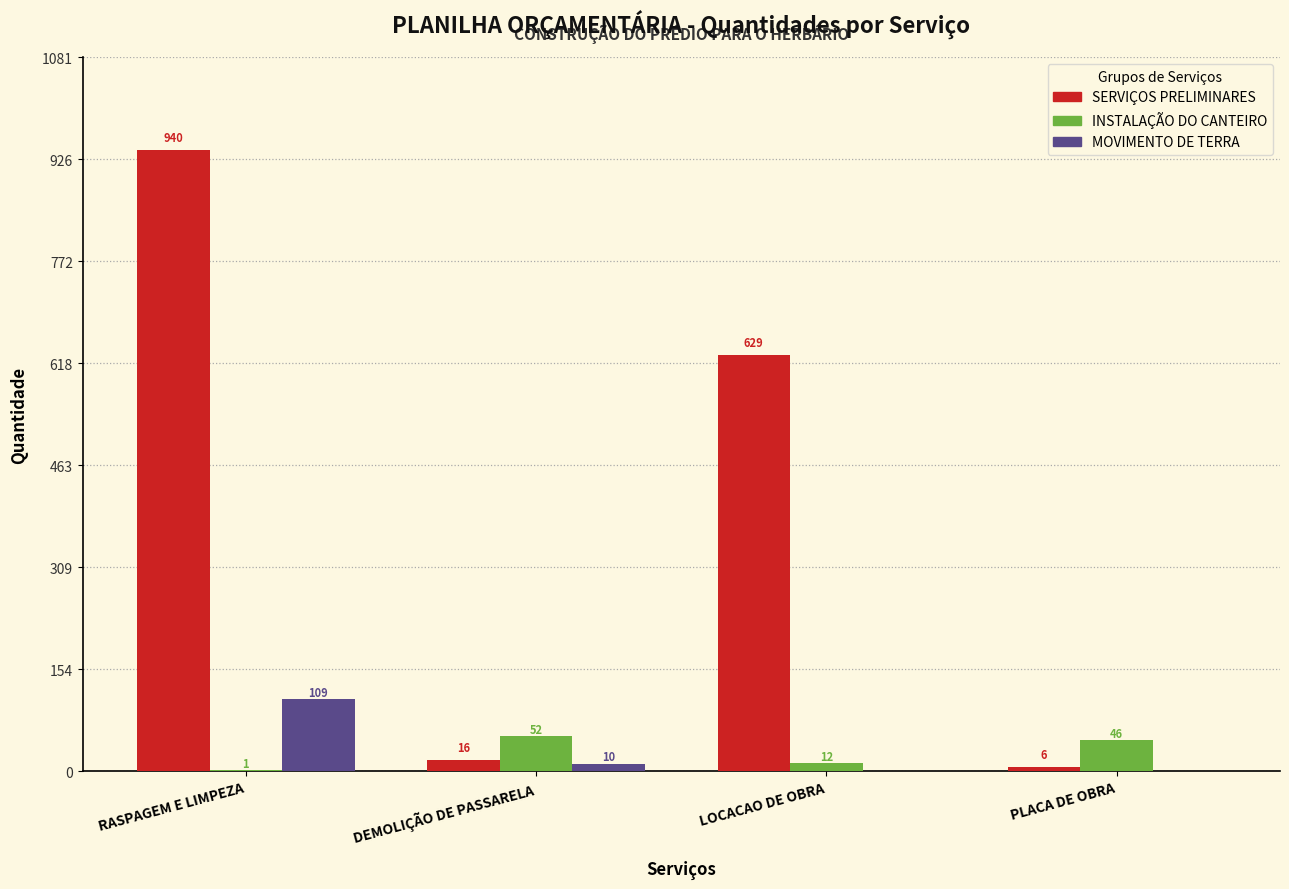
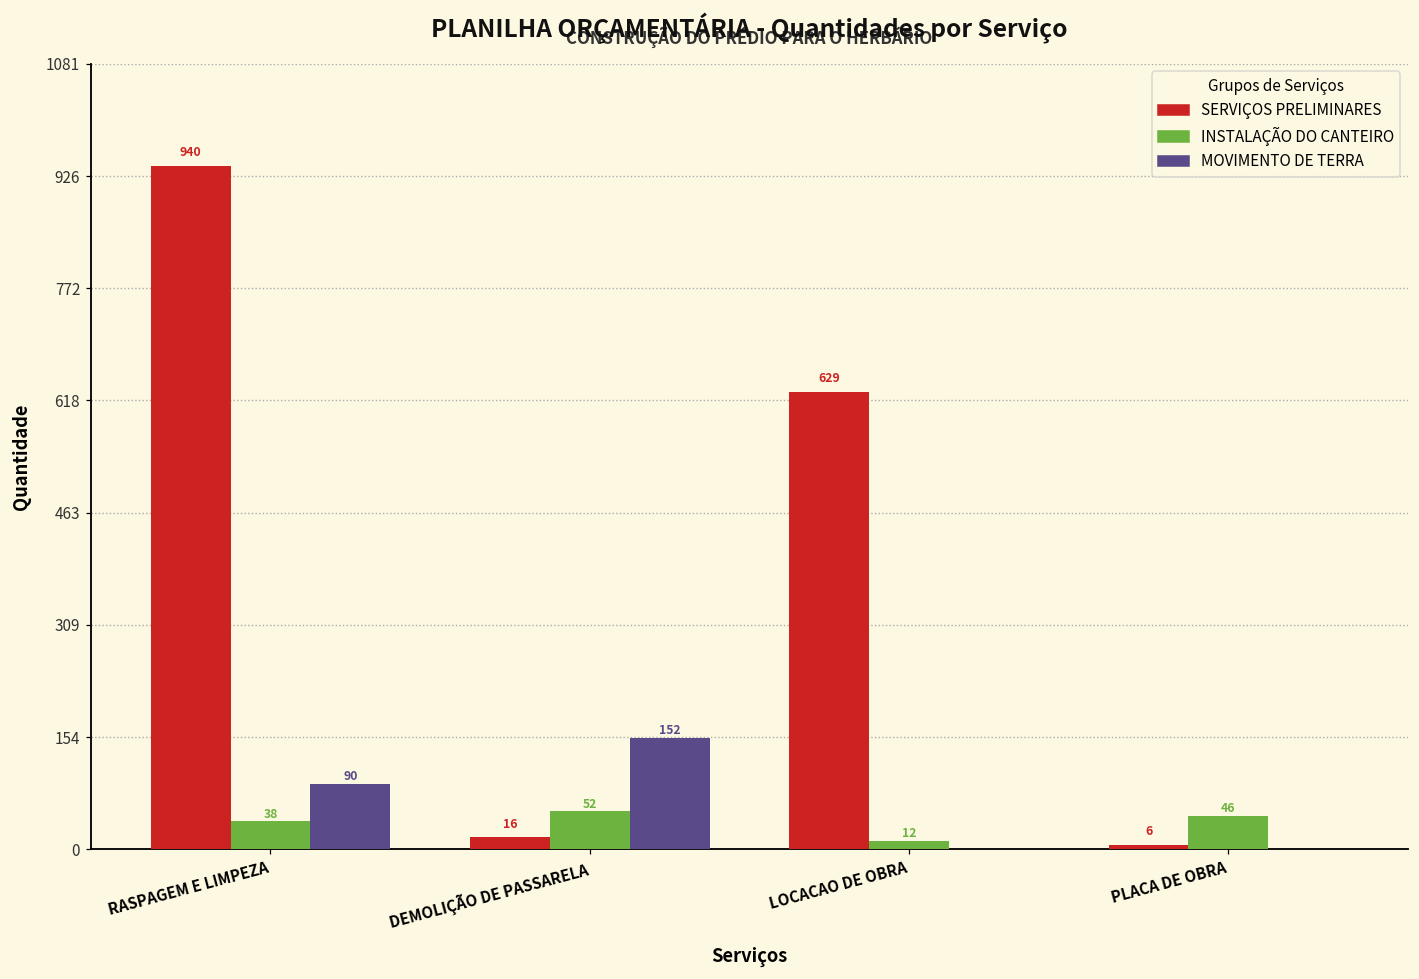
INSTALAÇÃO DO CANTEIRO, RASPAGEM E LIMPEZA: 1 -> 38
MOVIMENTO DE TERRA, RASPAGEM E LIMPEZA: 109 -> 90
MOVIMENTO DE TERRA, DEMOLIÇÃO DE PASSARELA: 10 -> 152
